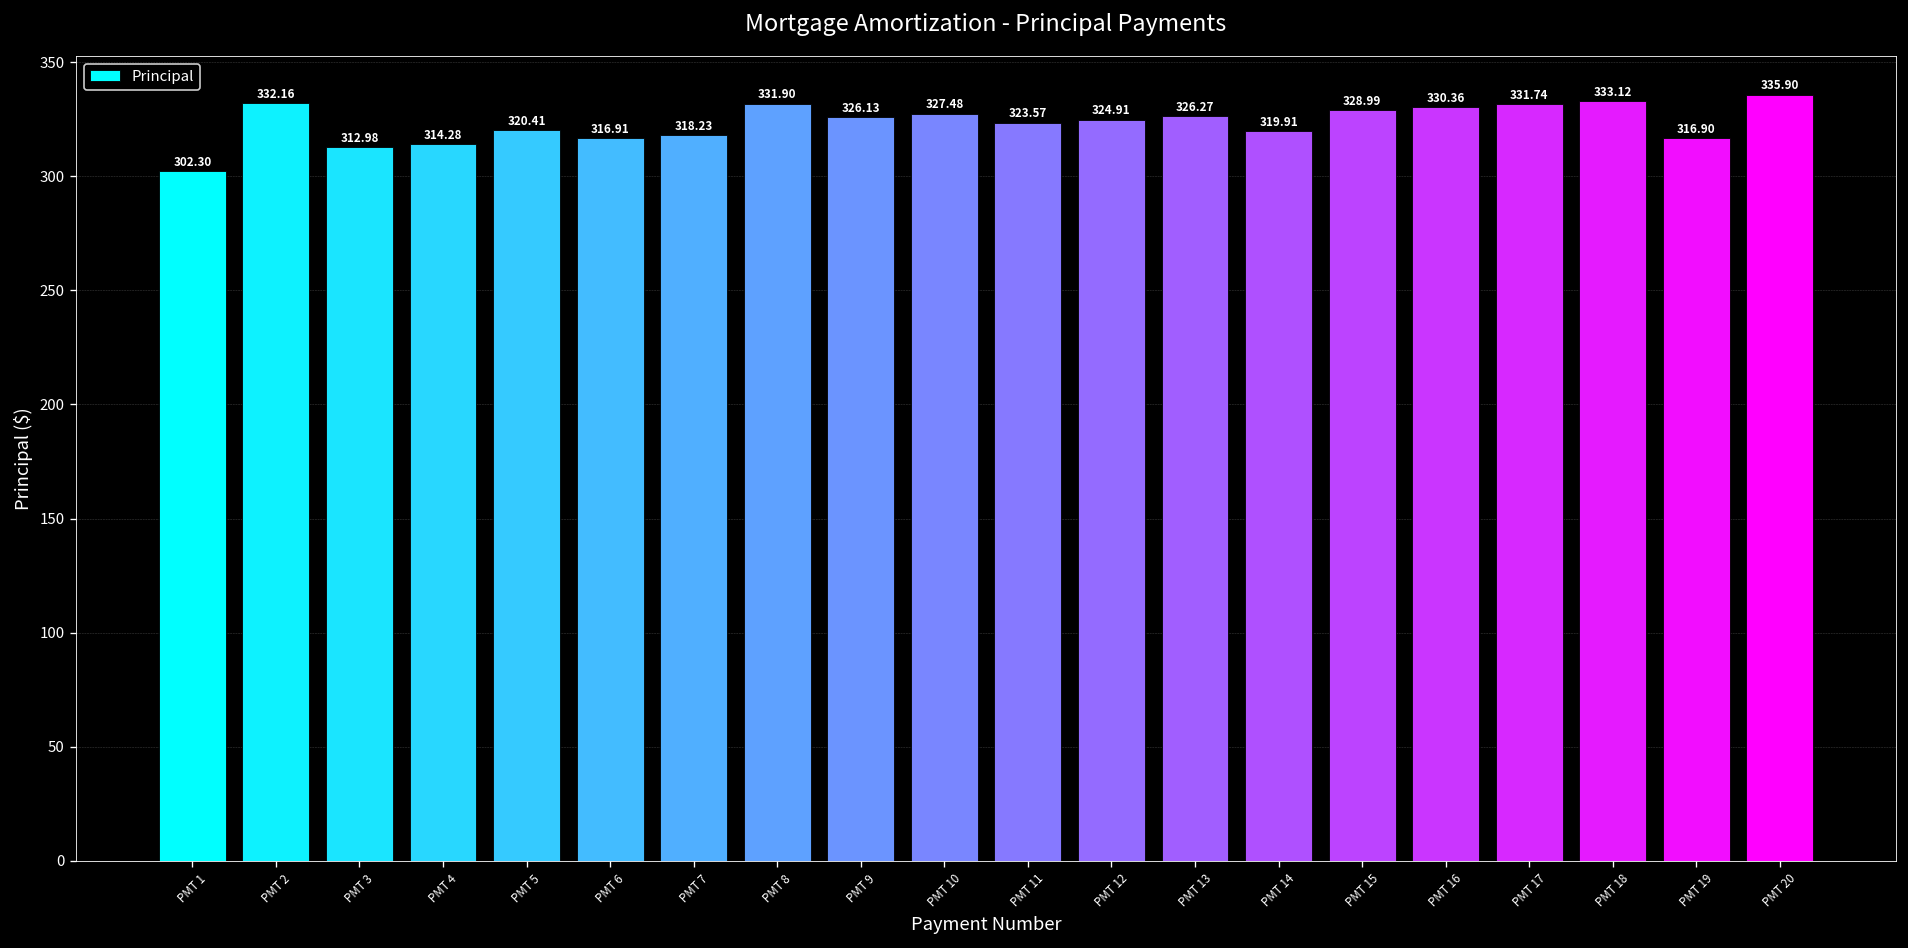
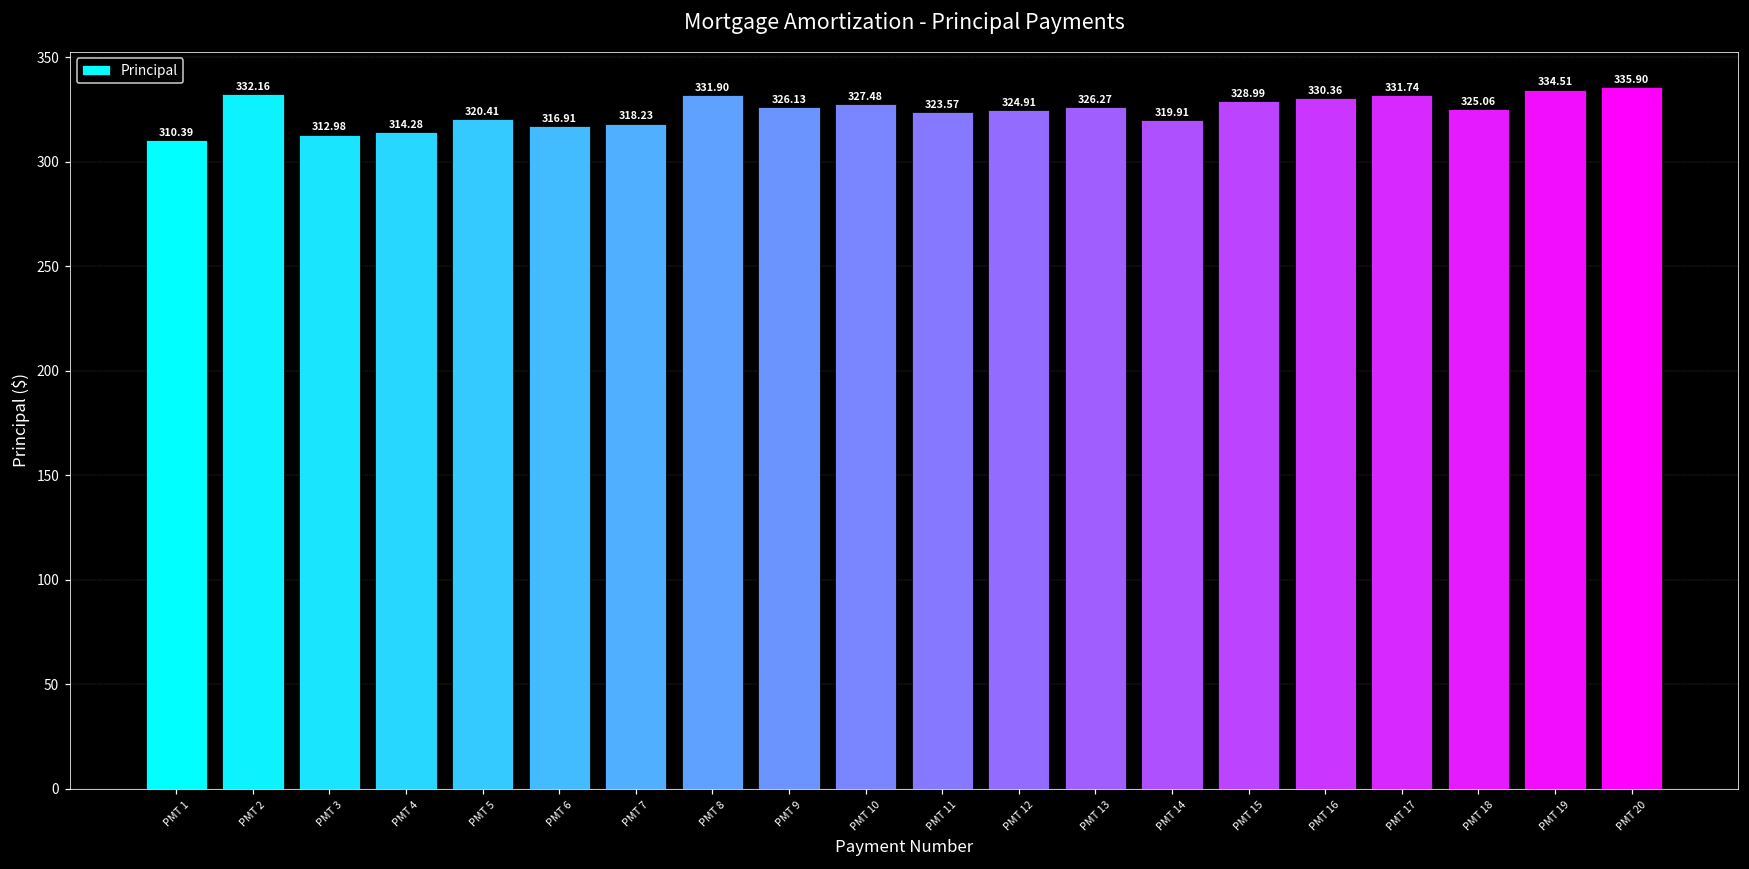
PMT 1: 302.30 -> 310.39
PMT 18: 333.12 -> 325.06
PMT 19: 316.90 -> 334.51
